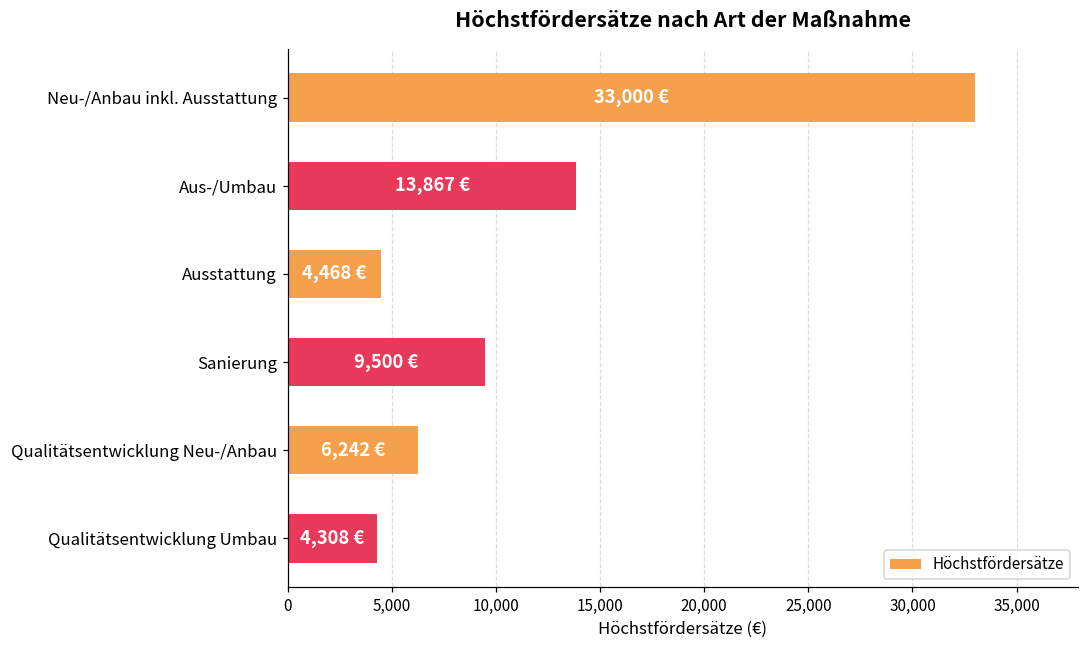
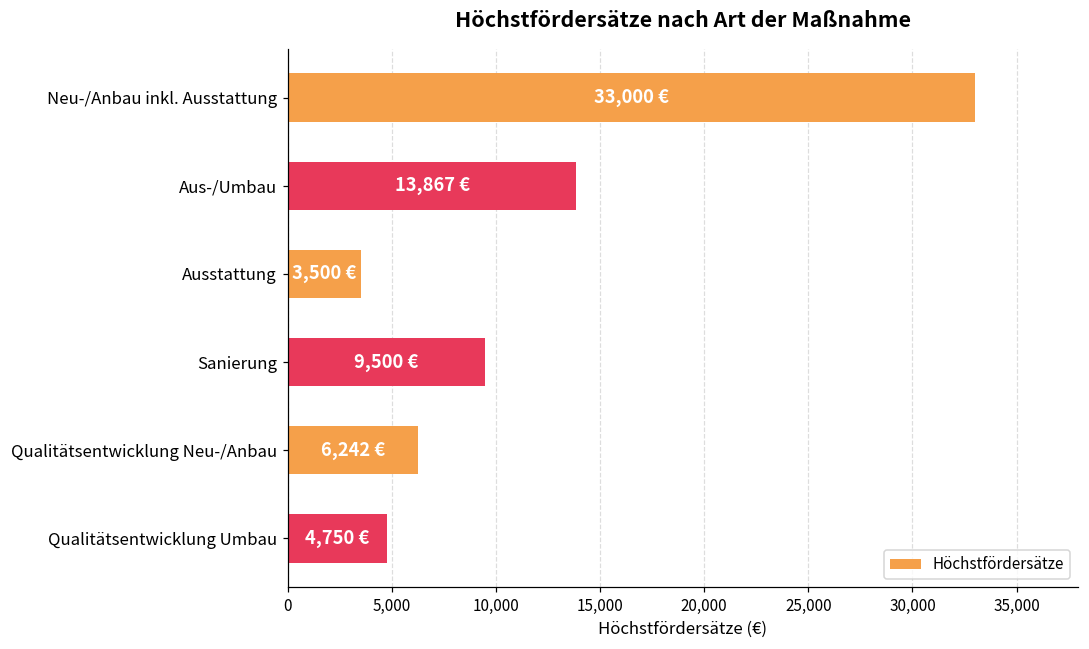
Ausstattung: 4,468 -> 3,500
Qualitätsentwicklung Umbau: 4,308 -> 4,750
